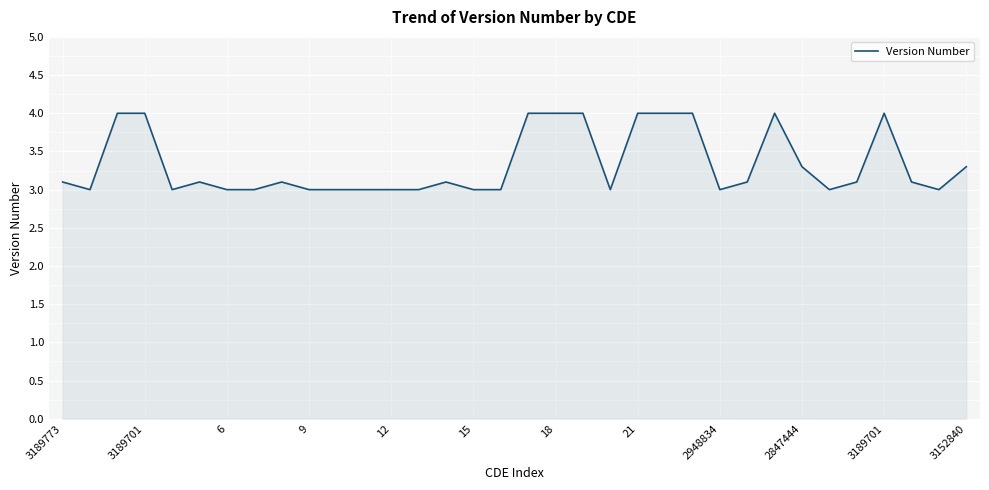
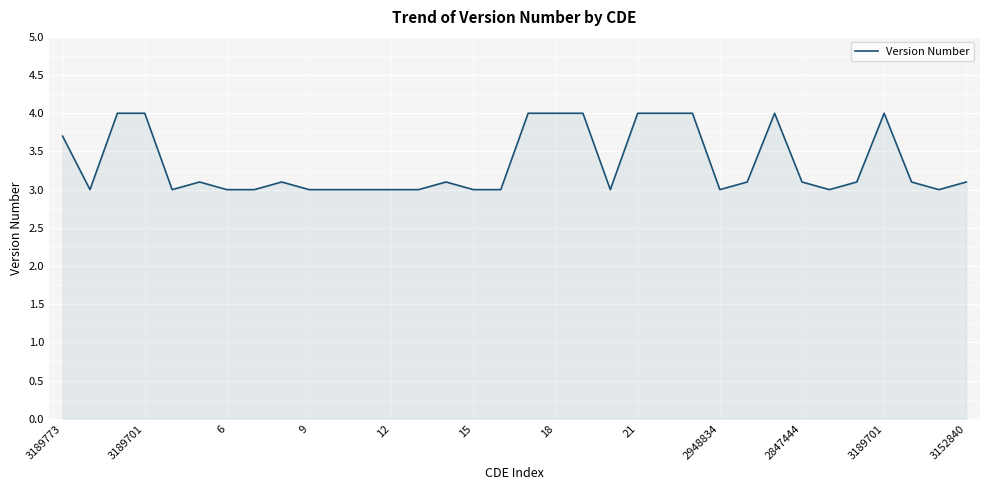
3189773: 3.1 -> 3.7
2847444: 3.3 -> 3.1
3152840: 3.3 -> 3.1
